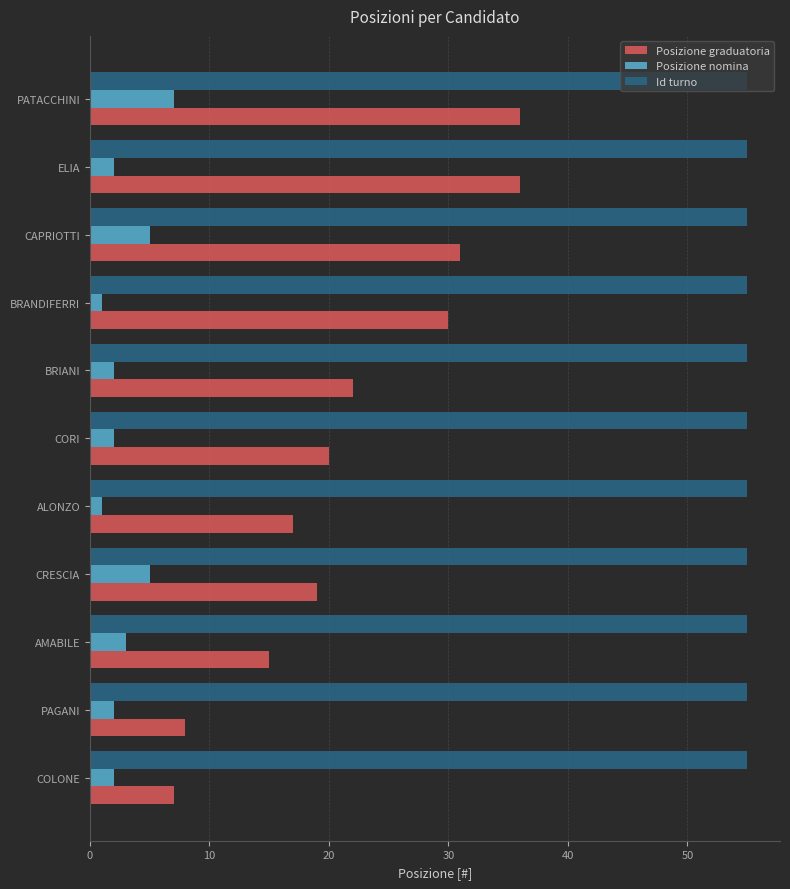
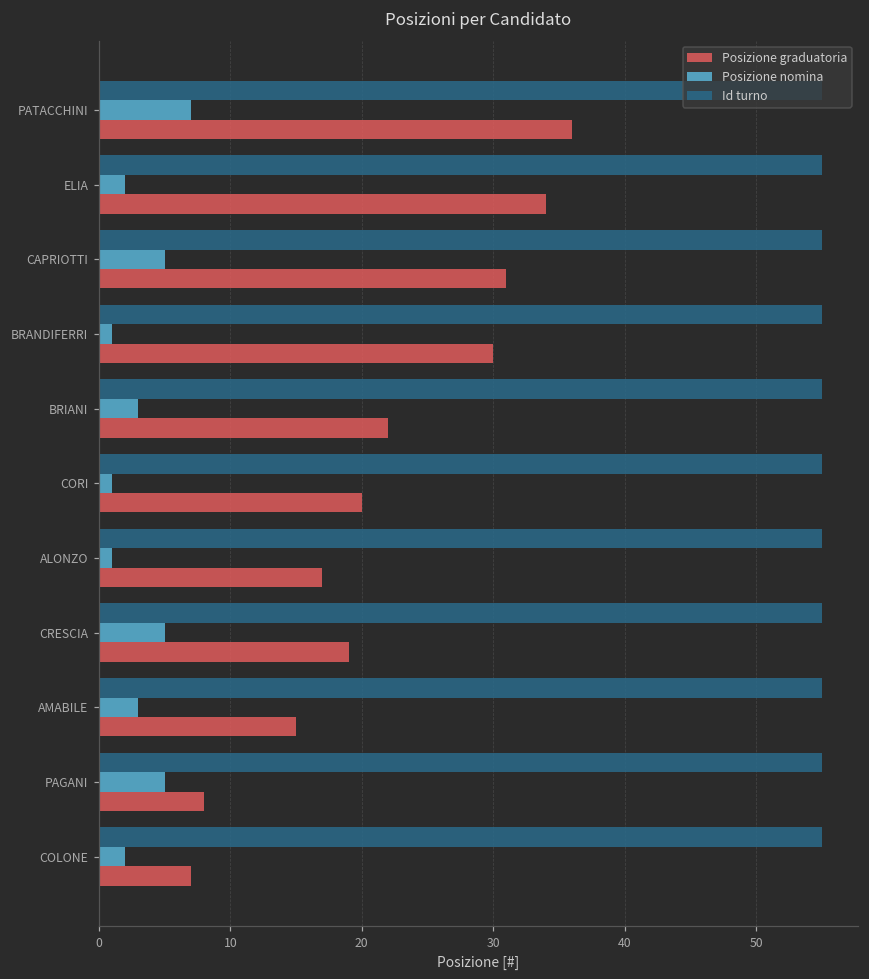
Posizione graduatoria, ELIA: 36 -> 34
Posizione nomina, BRIANI: 2 -> 3
Posizione nomina, CORI: 2 -> 1
Posizione nomina, PAGANI: 2 -> 5
